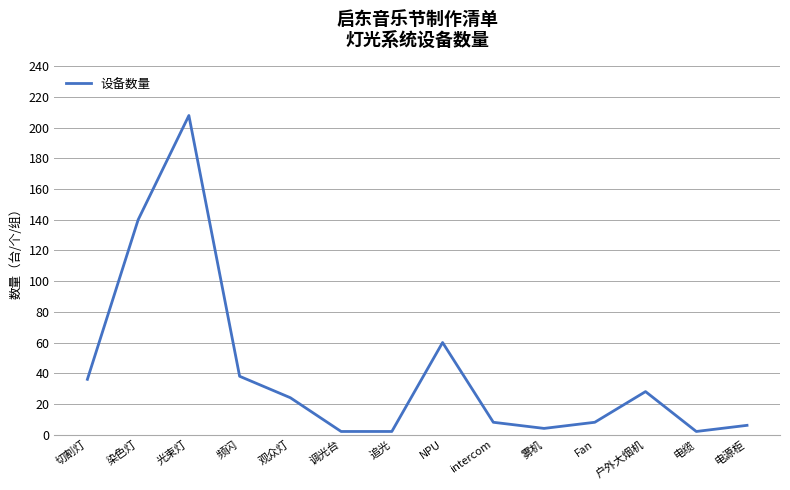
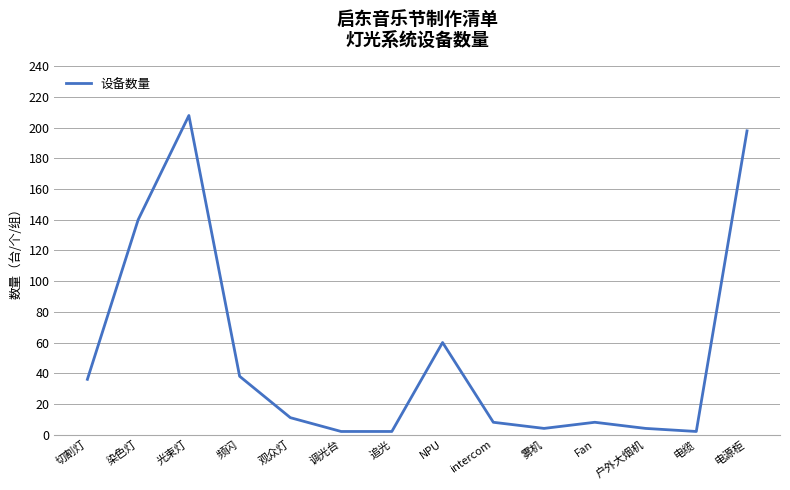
观众灯: 24 -> 11
户外大烟机: 28 -> 4
电源柜: 6 -> 198
